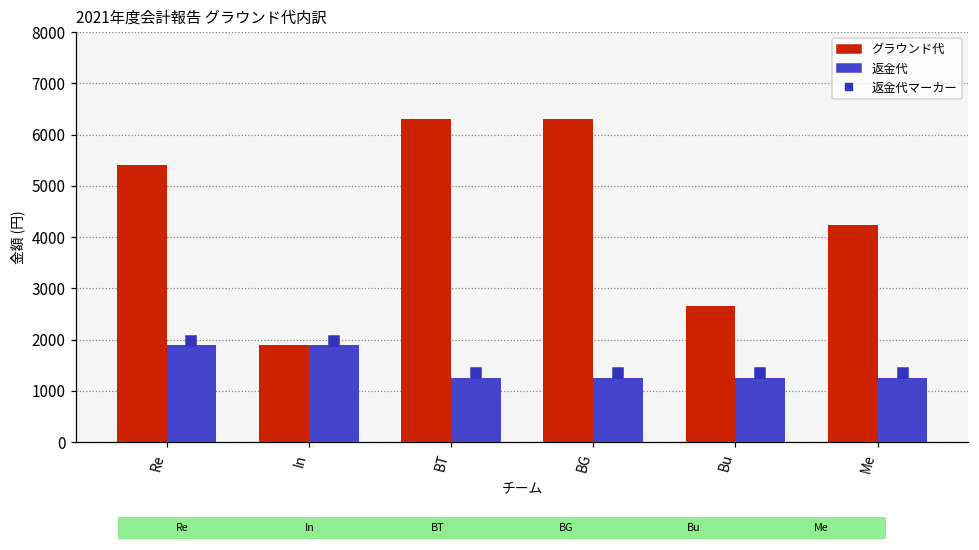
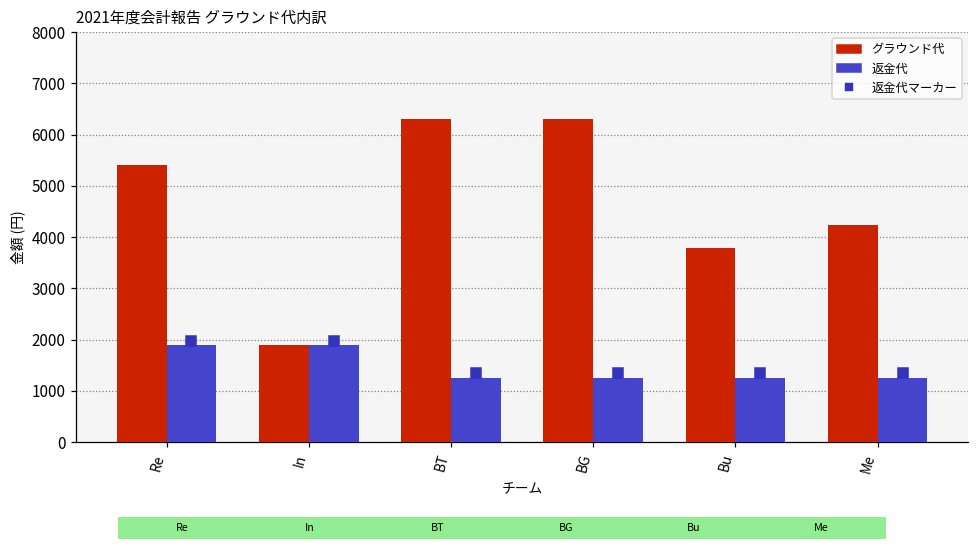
2021年度会計報告 グラウンド代内訳, グラウンド代, Bu: 2700 -> 3800
